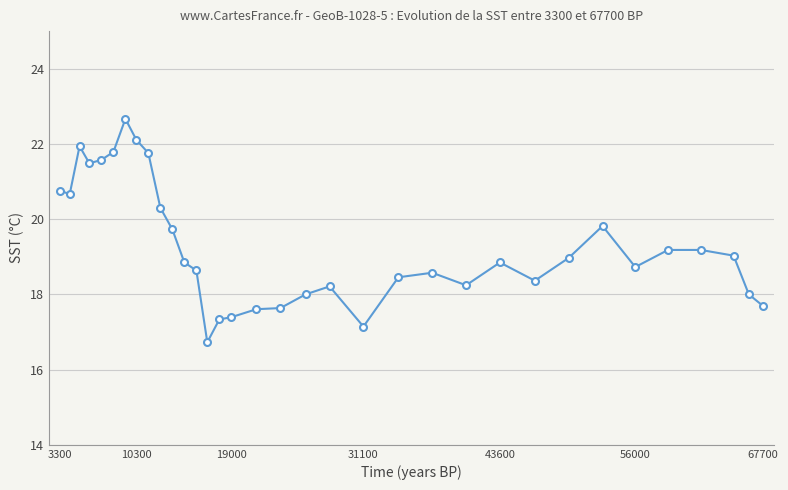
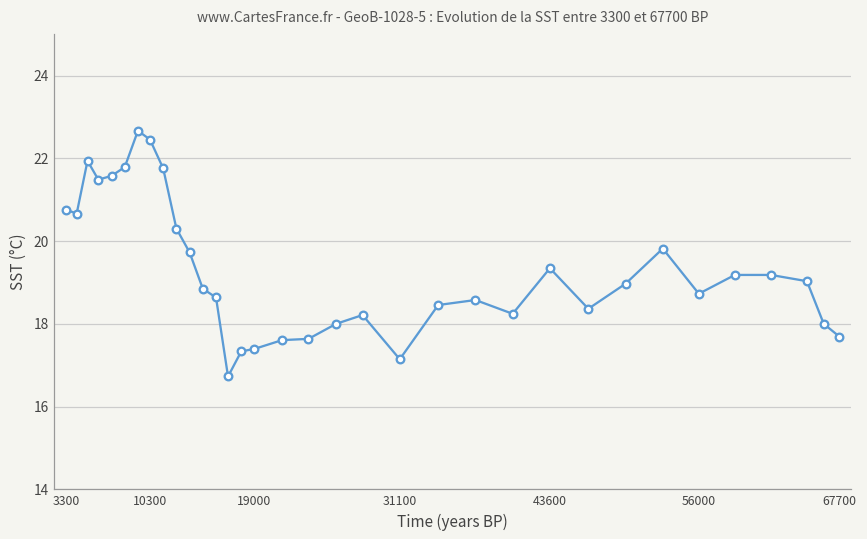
10300: 22.1 -> 22.5
43600: 18.8 -> 19.3
